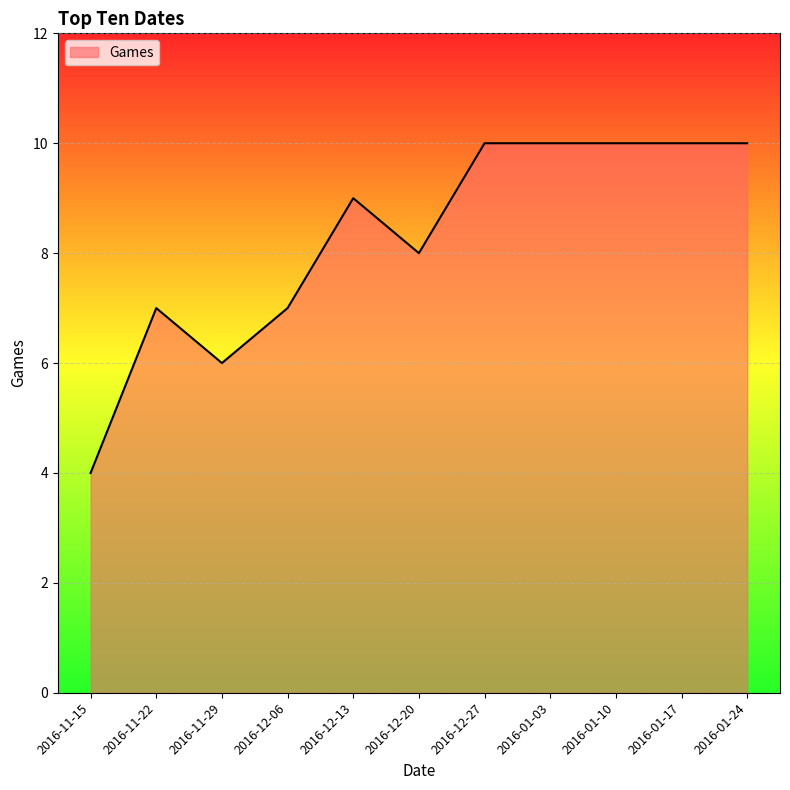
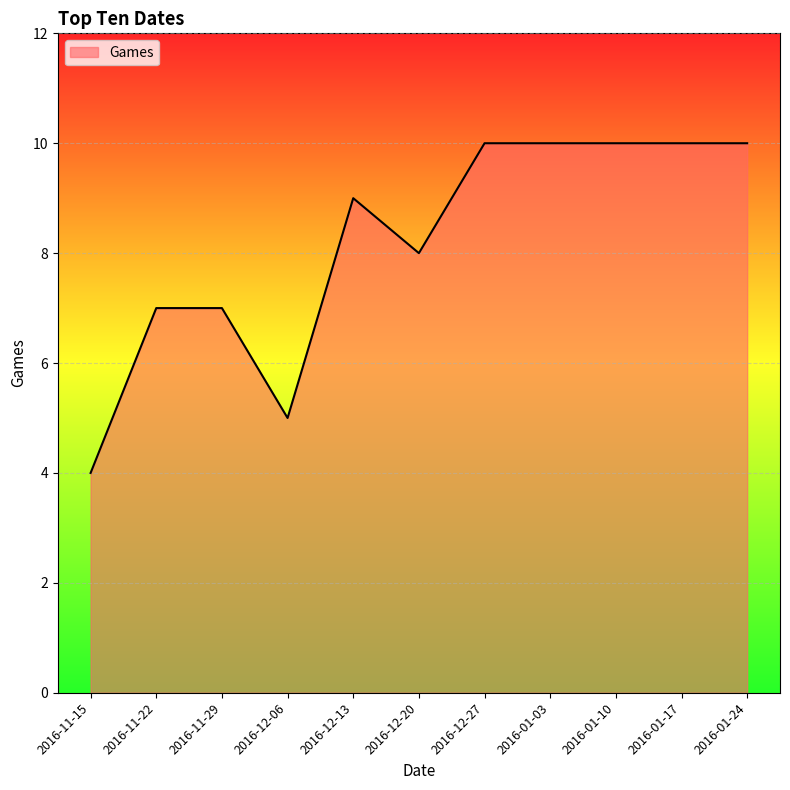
2016-11-29: 6 -> 7
2016-12-06: 7 -> 5
